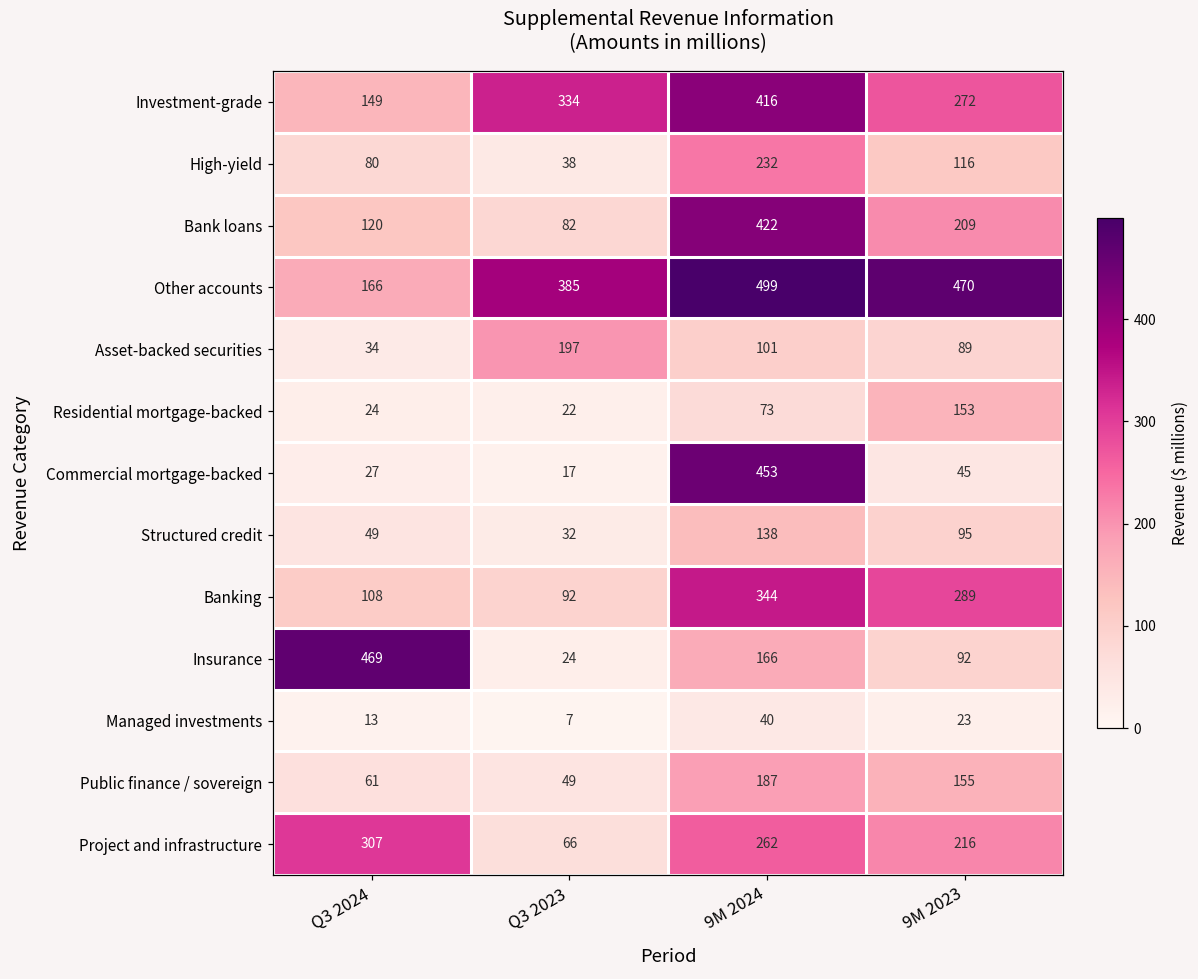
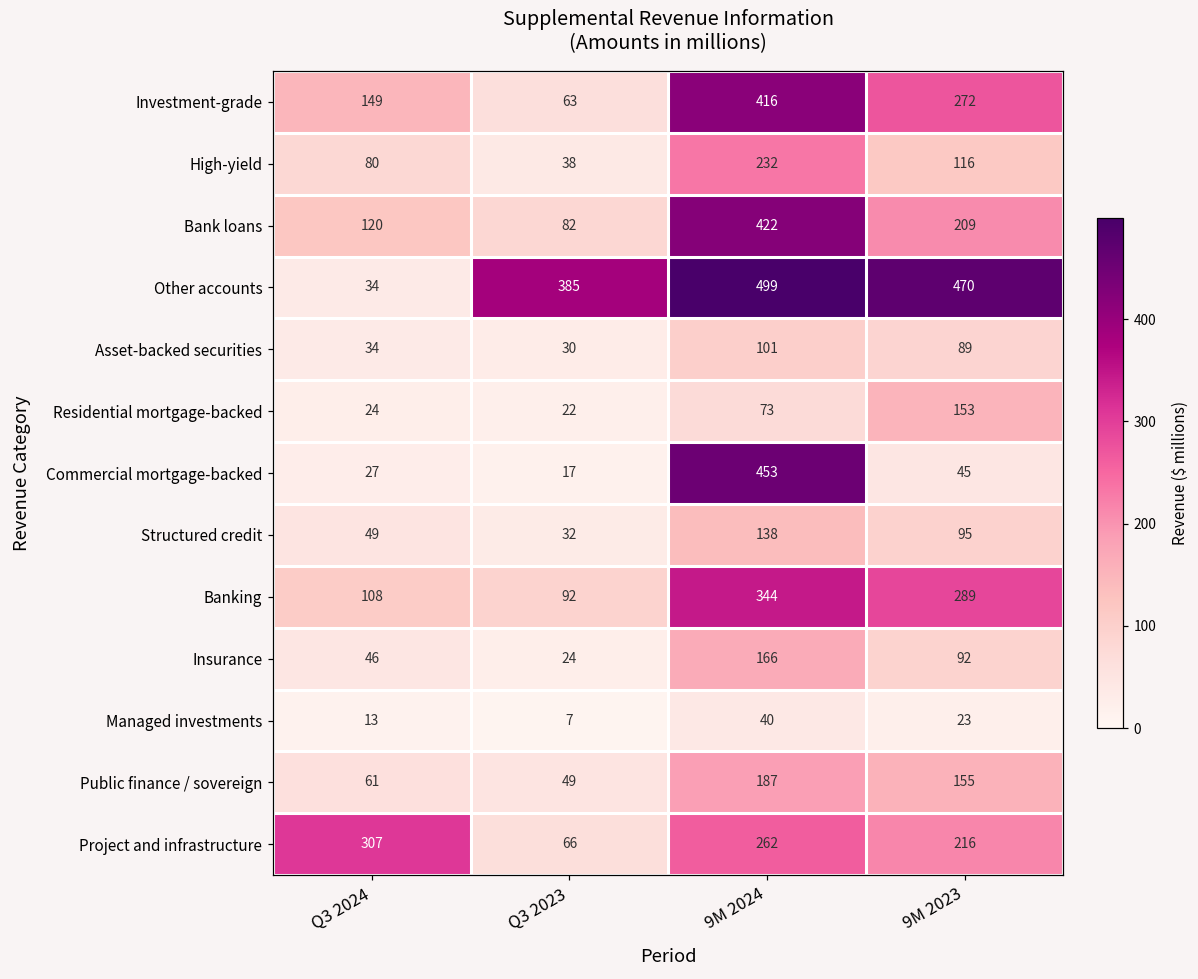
Investment-grade, Q3 2023: 334 -> 63
Other accounts, Q3 2024: 166 -> 34
Asset-backed securities, Q3 2023: 197 -> 30
Insurance, Q3 2024: 469 -> 46
